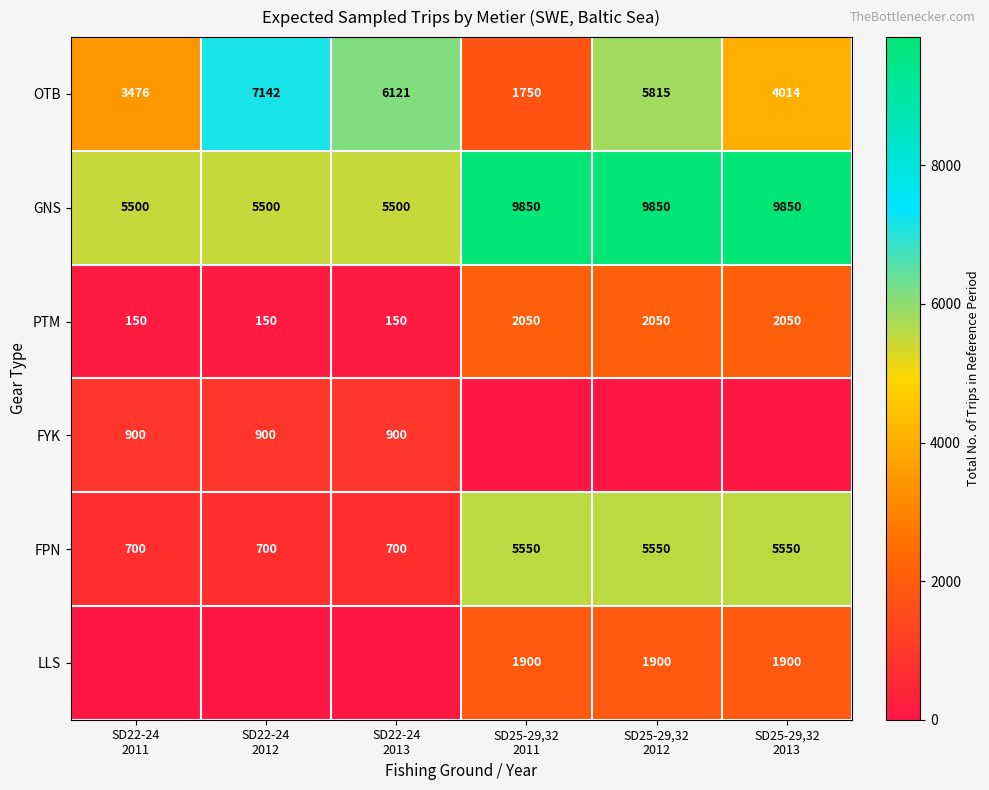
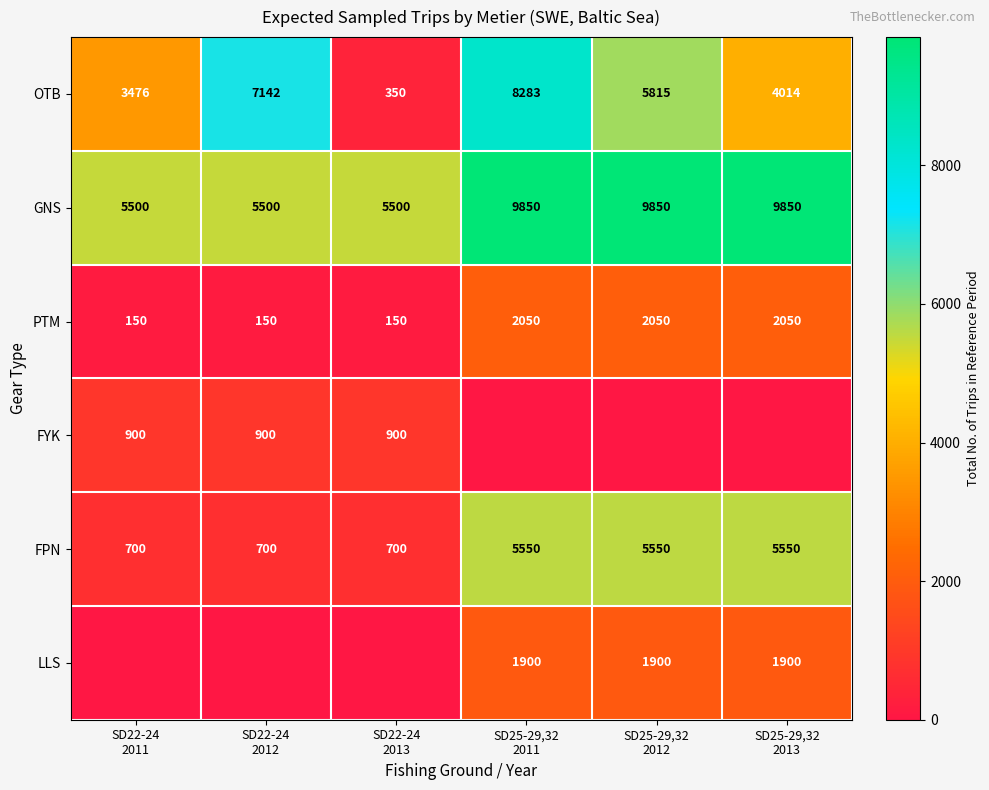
OTB, SD22-24 2013: 6121 -> 350
OTB, SD25-29,32 2011: 1750 -> 8283
